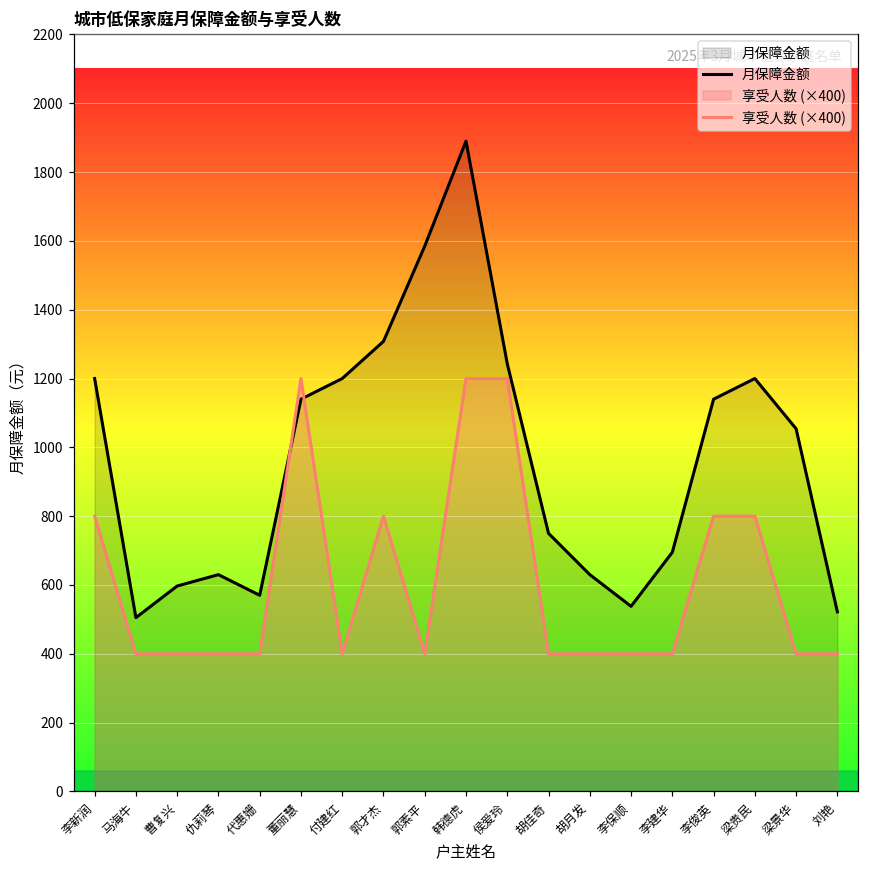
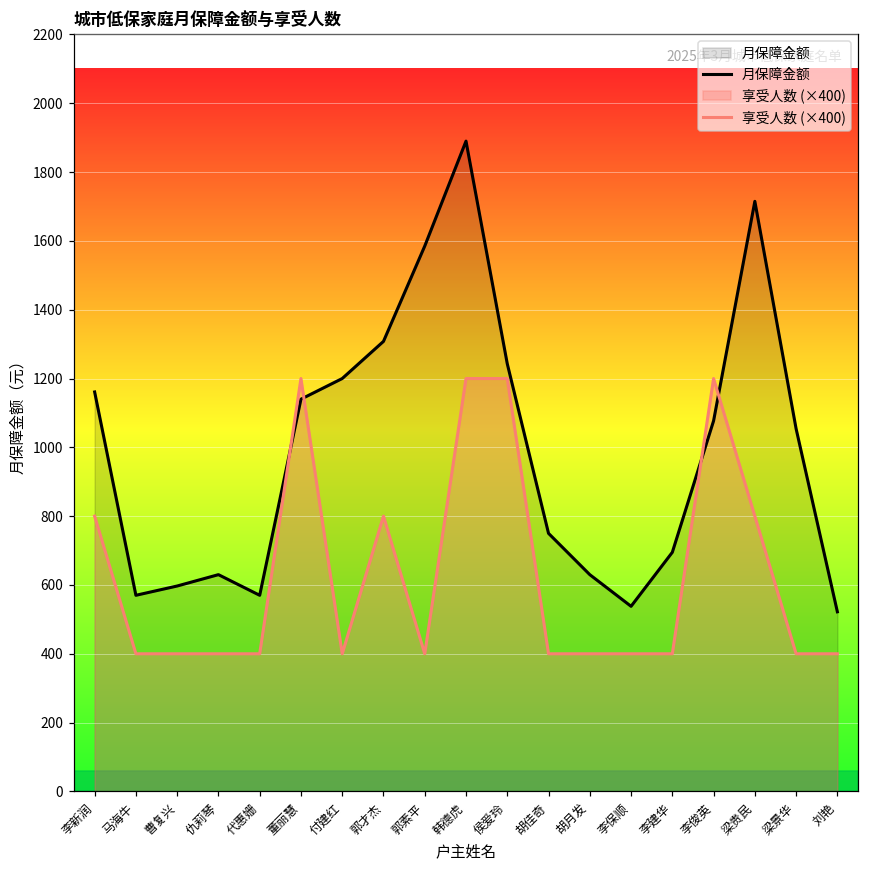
月保障金额, 李新润: 1200 -> 1160
月保障金额, 马海牛: 510 -> 570
月保障金额, 李俊英: 1140 -> 1080
享受人数 (×400), 李俊英: 800 -> 1200
月保障金额, 梁贵民: 1200 -> 1720
